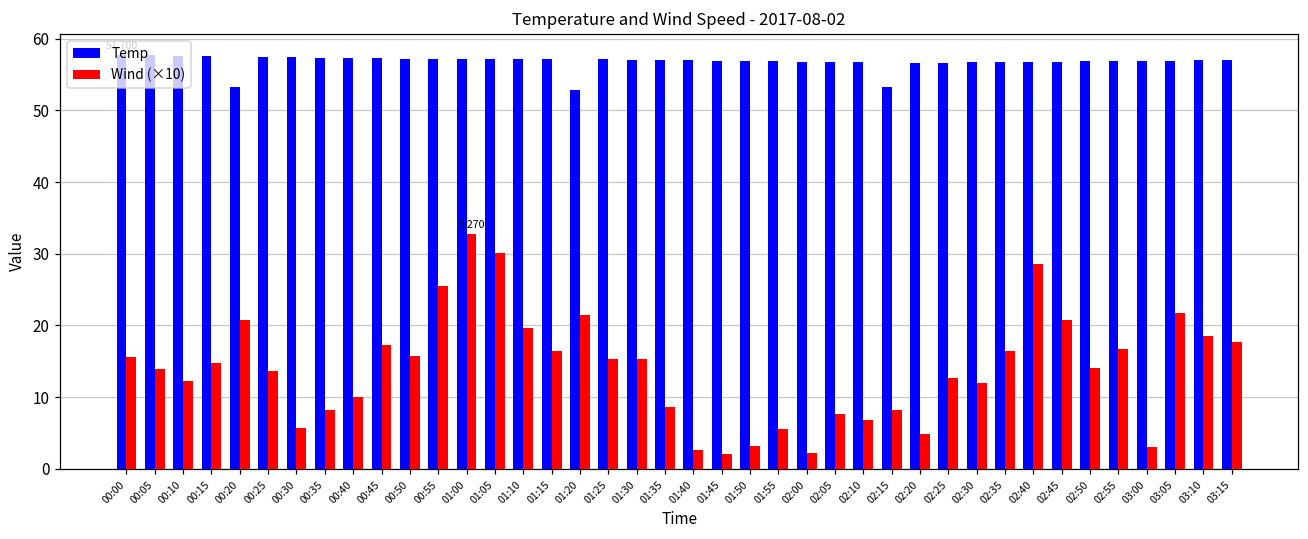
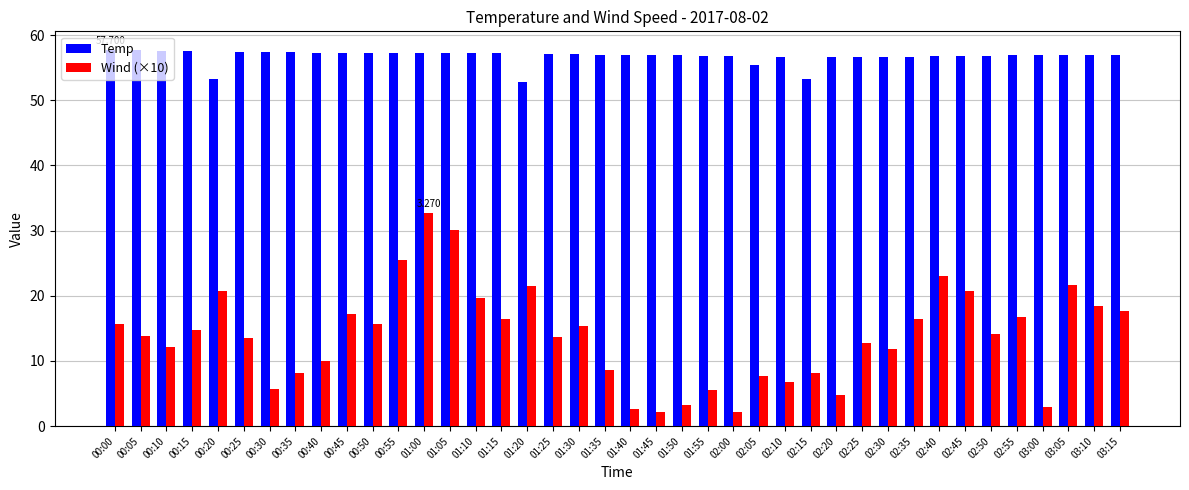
Wind (×10), 01:25: 15 -> 14
Temp, 02:05: 57 -> 55
Wind (×10), 02:40: 29 -> 23
